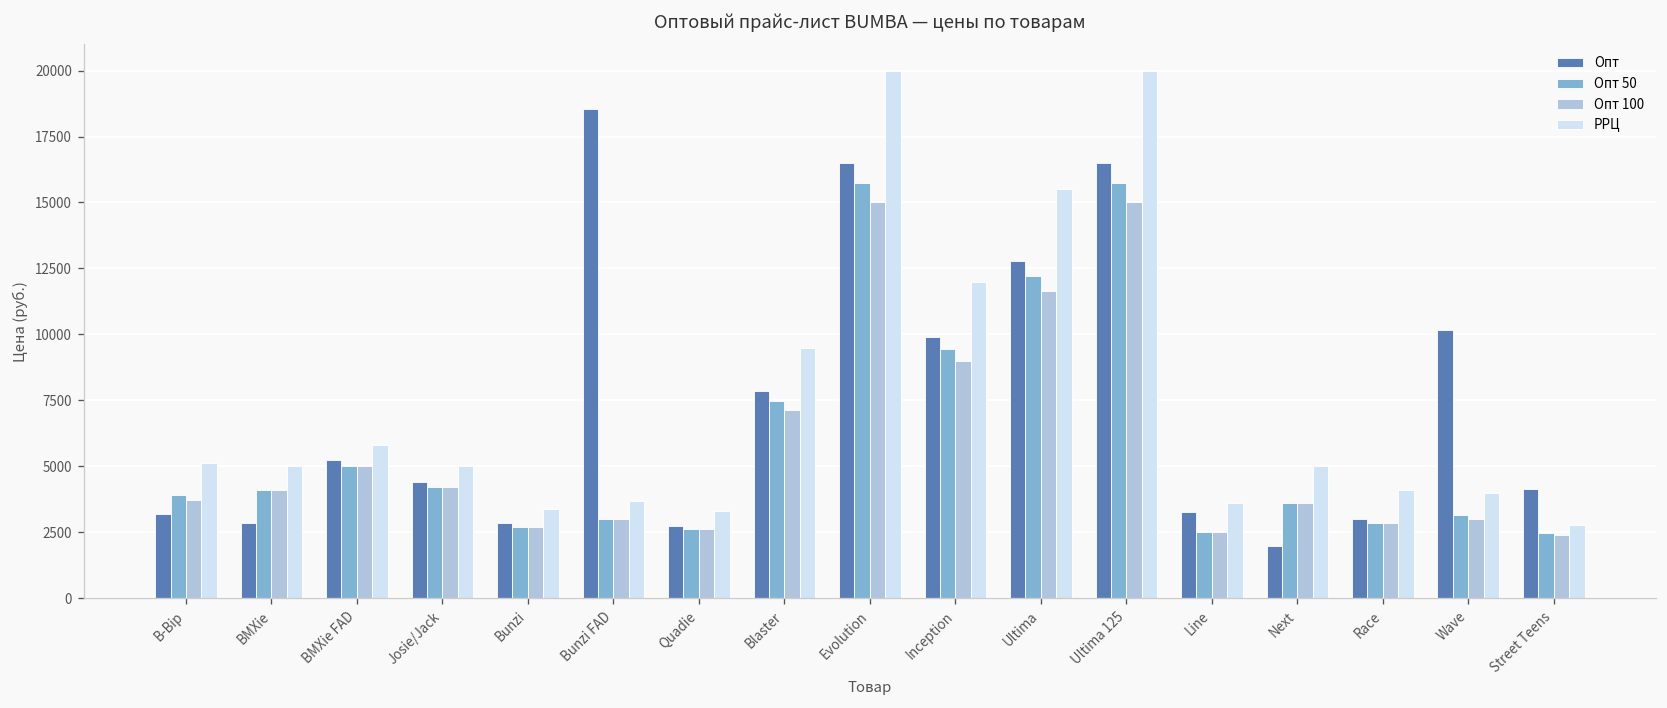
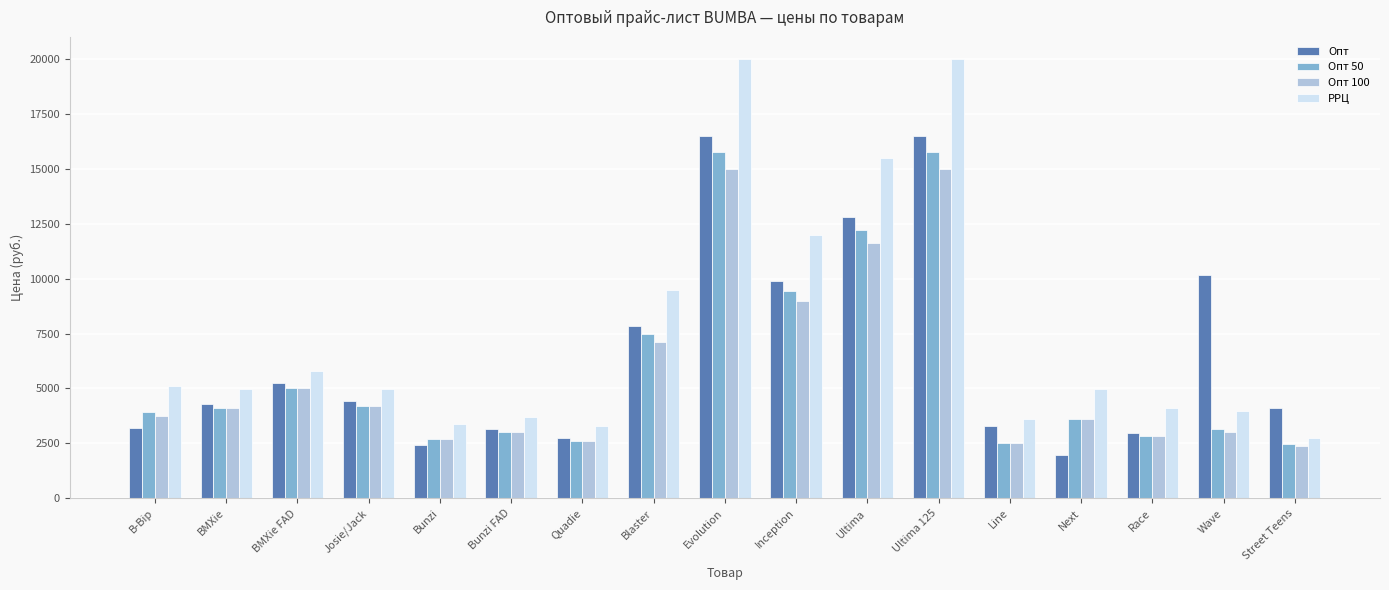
Опт, BMXie: 2900 -> 4300
Опт, Bunzi: 2800 -> 2400
Опт, Bunzi FAD: 18600 -> 3200
